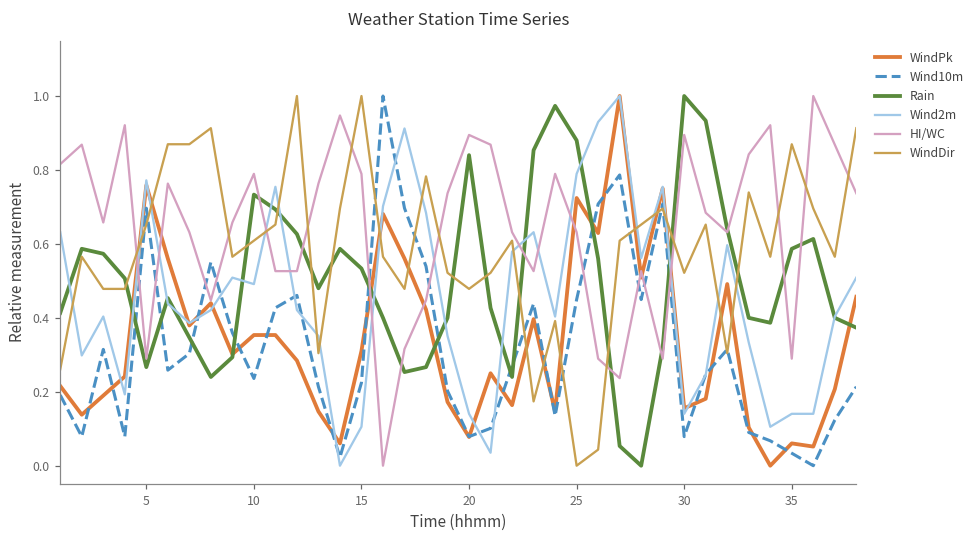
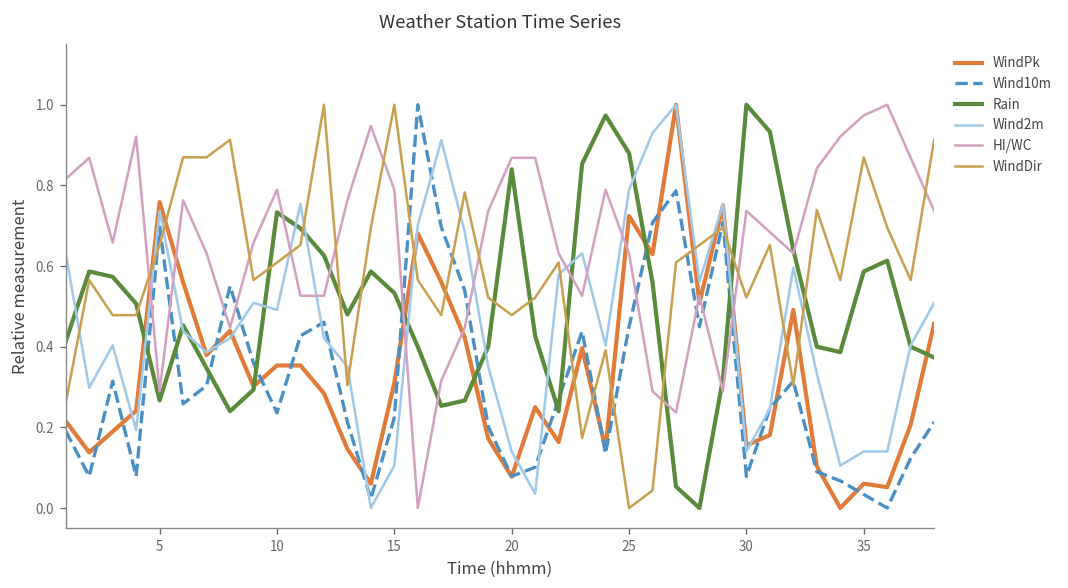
Wind2m, 5: 0.77 -> 0.74
HI/WC, 20: 0.89 -> 0.87
HI/WC, 30: 0.89 -> 0.74
HI/WC, 35: 0.29 -> 0.97
